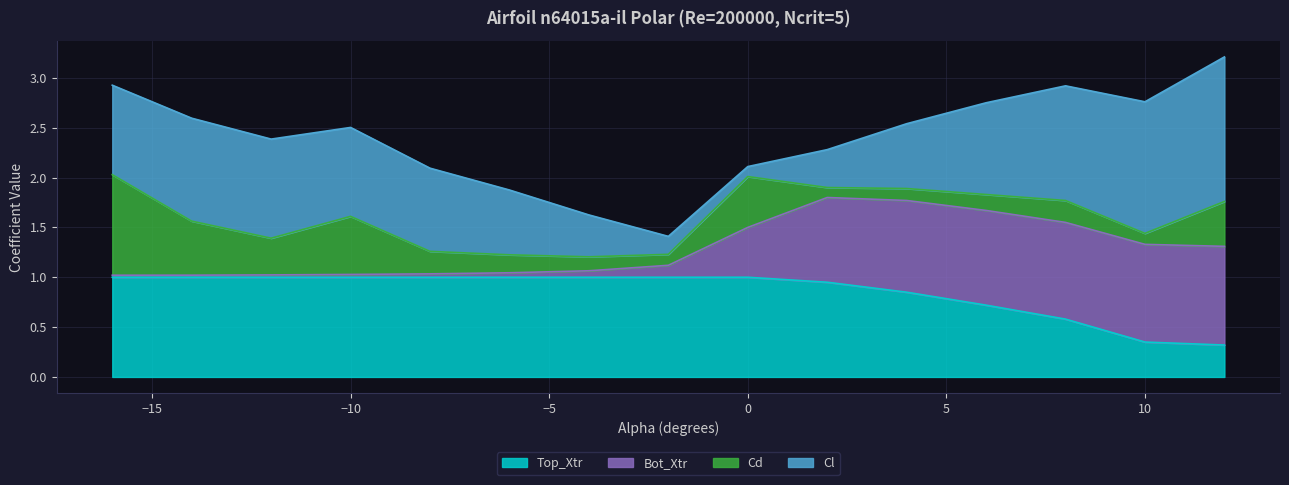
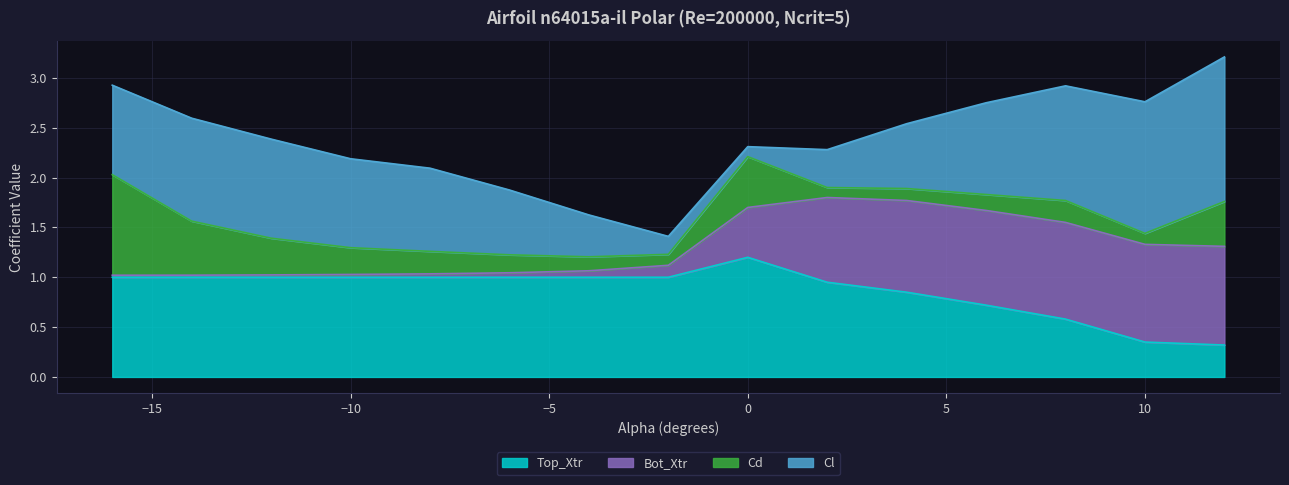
Cd, −10: 0.6 -> 0.3
Top_Xtr, 0: 1.0 -> 1.2
